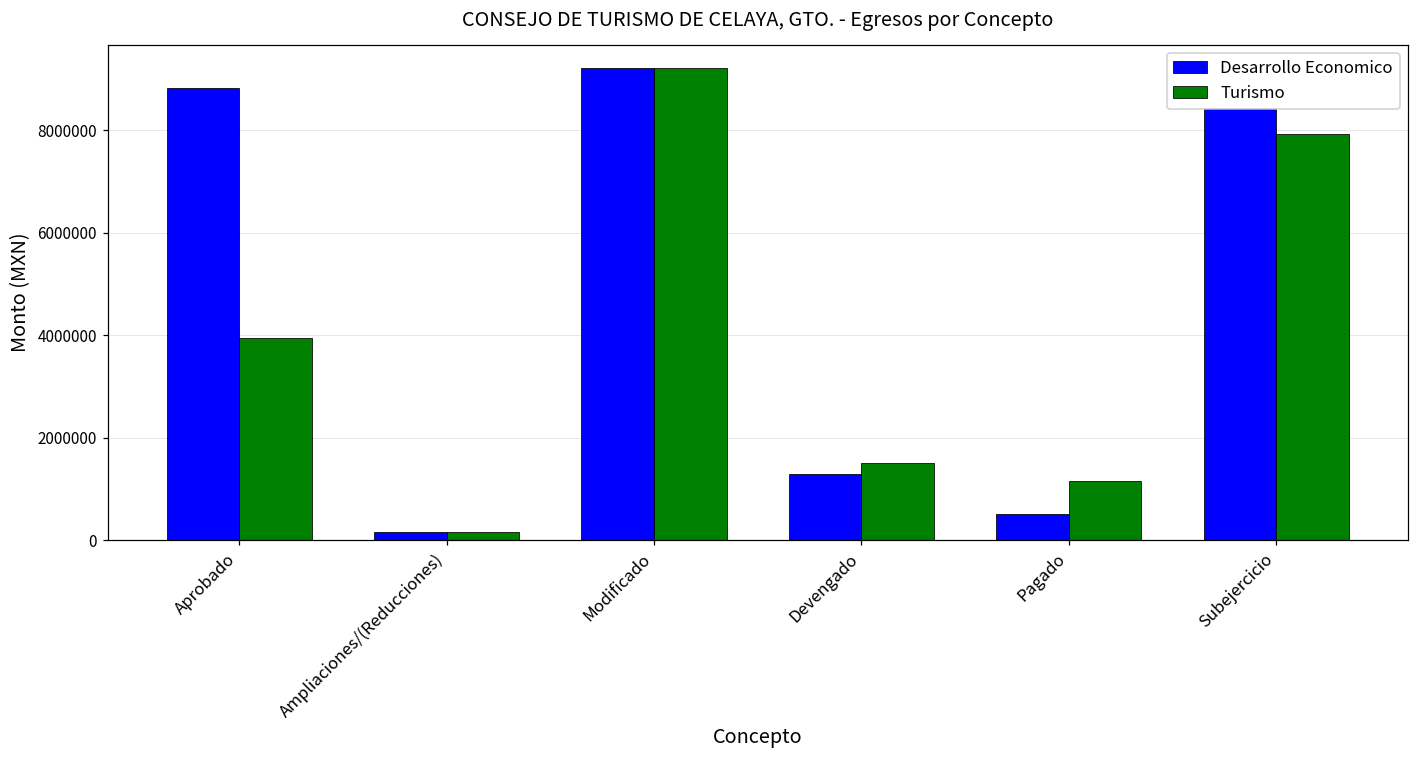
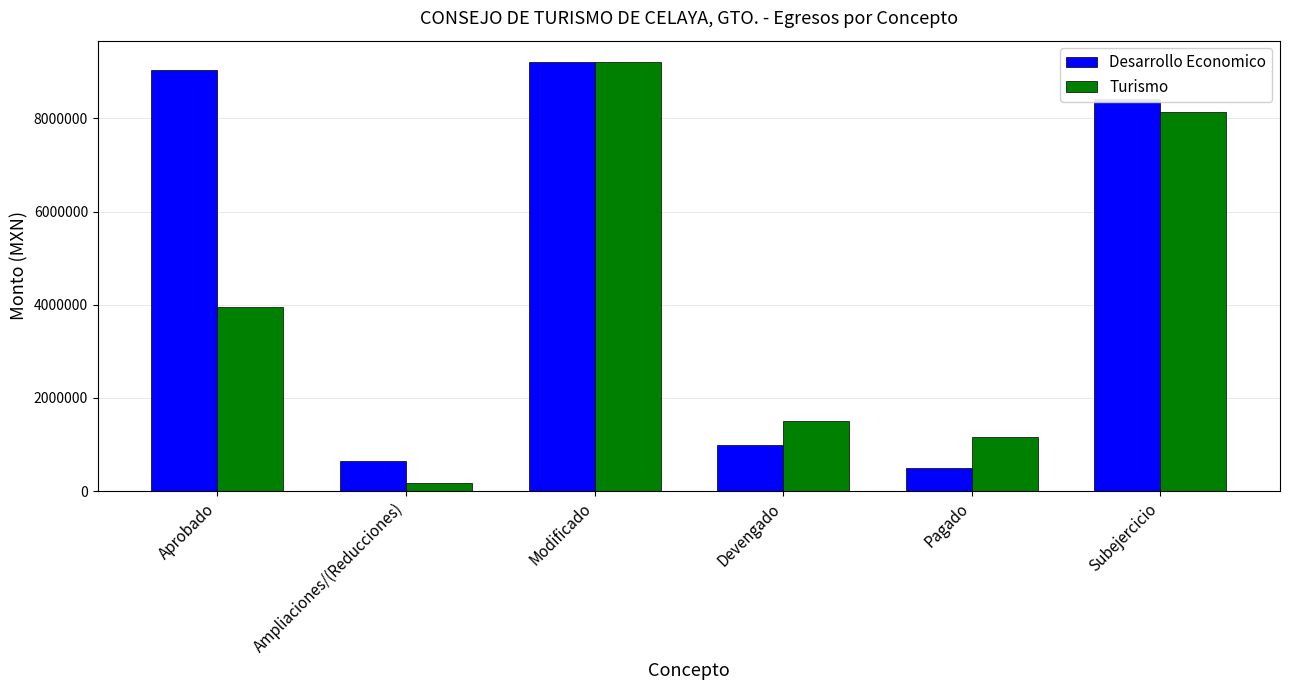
Desarrollo Economico, Aprobado: 8800000 -> 9000000
Desarrollo Economico, Ampliaciones/(Reducciones): 200000 -> 600000
Desarrollo Economico, Devengado: 1300000 -> 1000000
Turismo, Subejercicio: 7900000 -> 8100000
